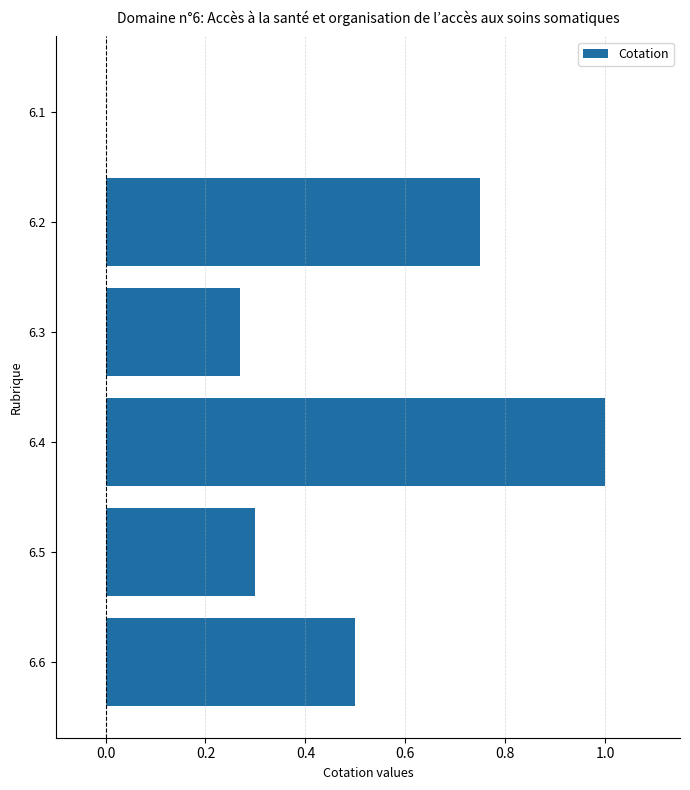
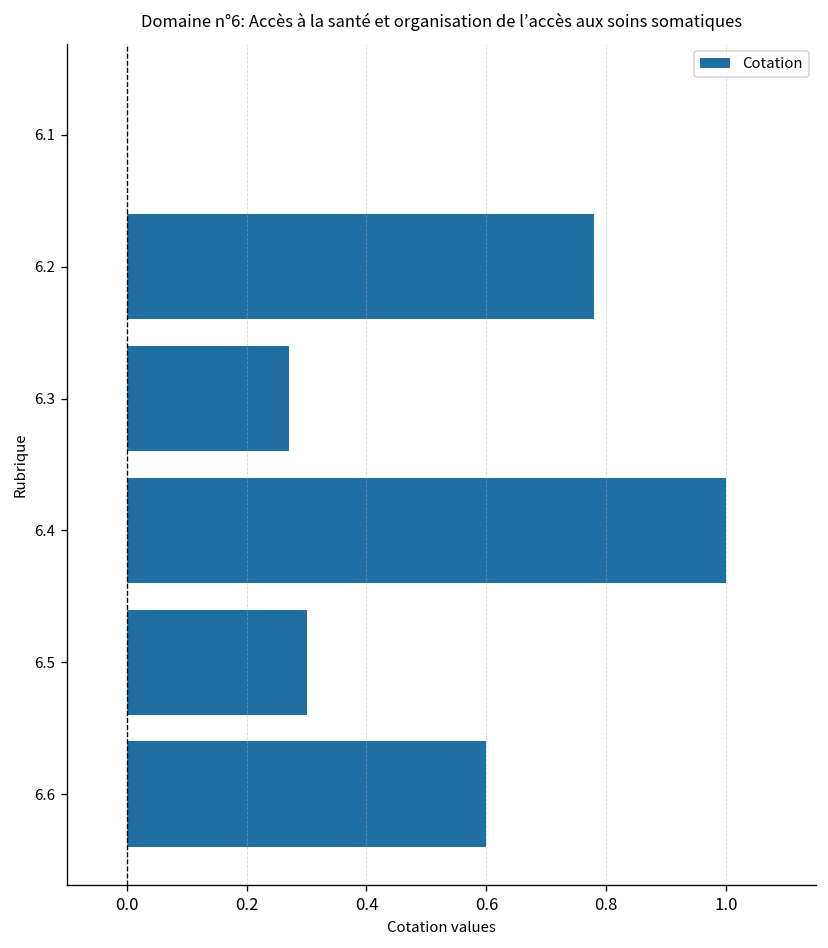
6.2: 0.75 -> 0.78
6.6: 0.5 -> 0.6
